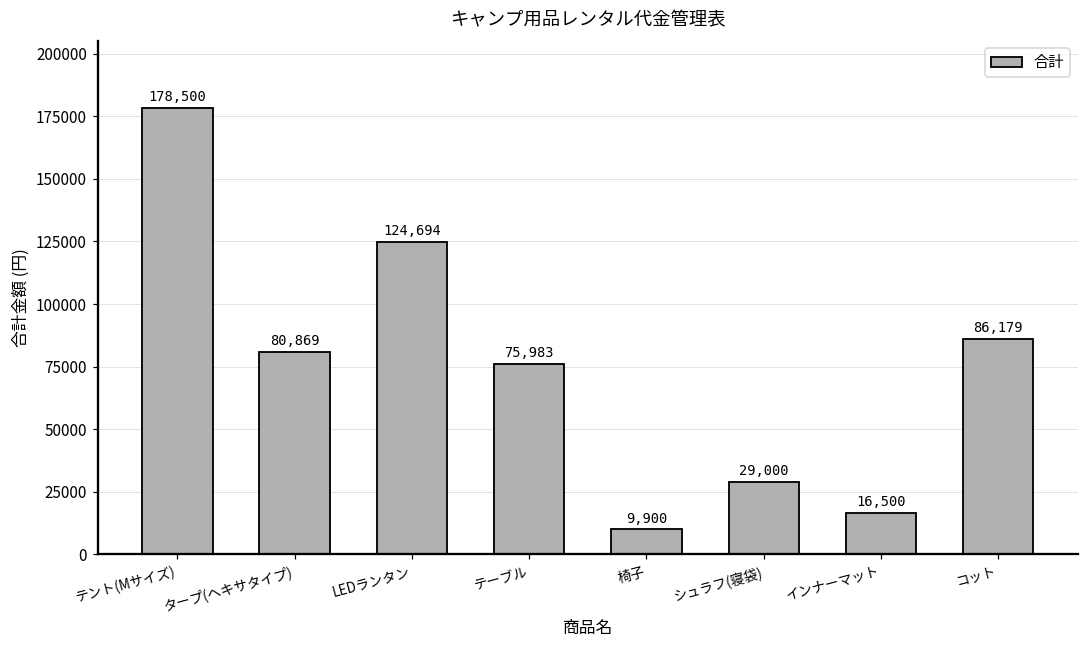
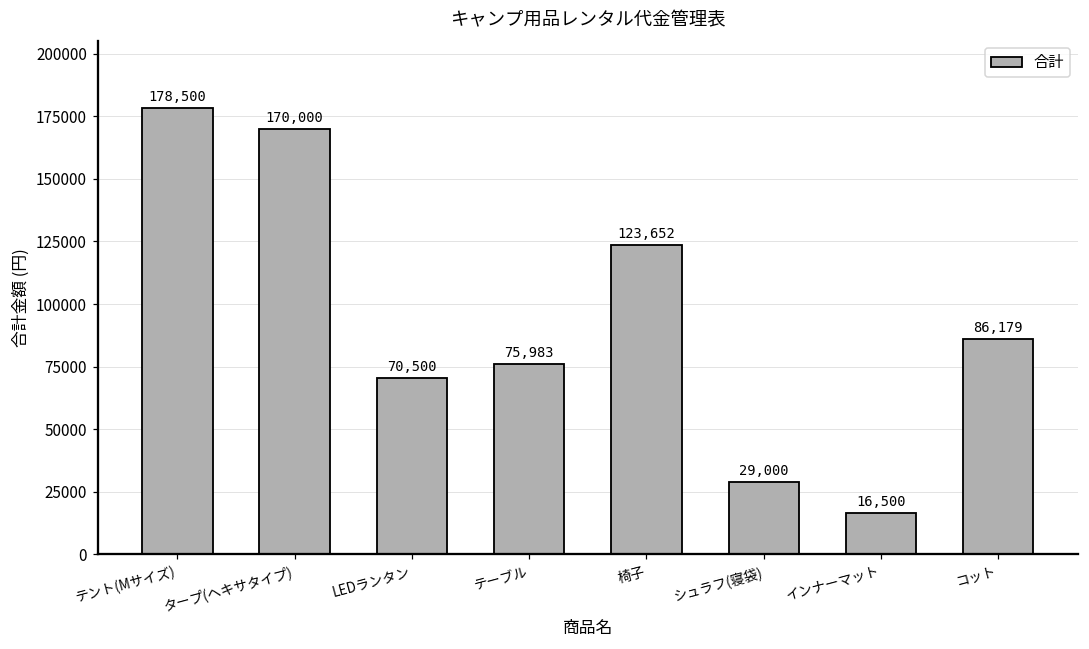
タープ(ヘキサタイプ): 80,869 -> 170,000
LEDランタン: 124,694 -> 70,500
椅子: 9,900 -> 123,652
